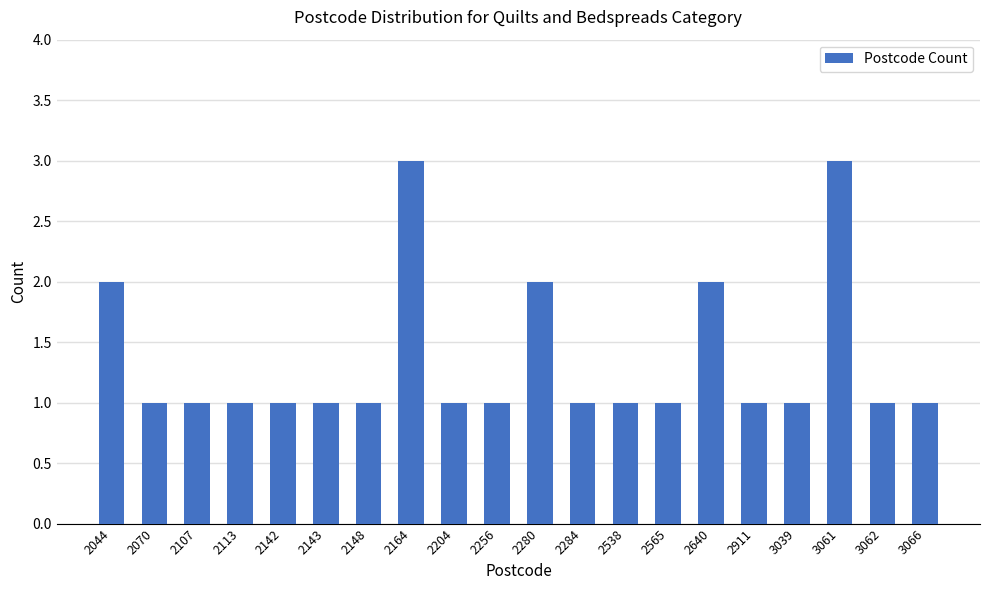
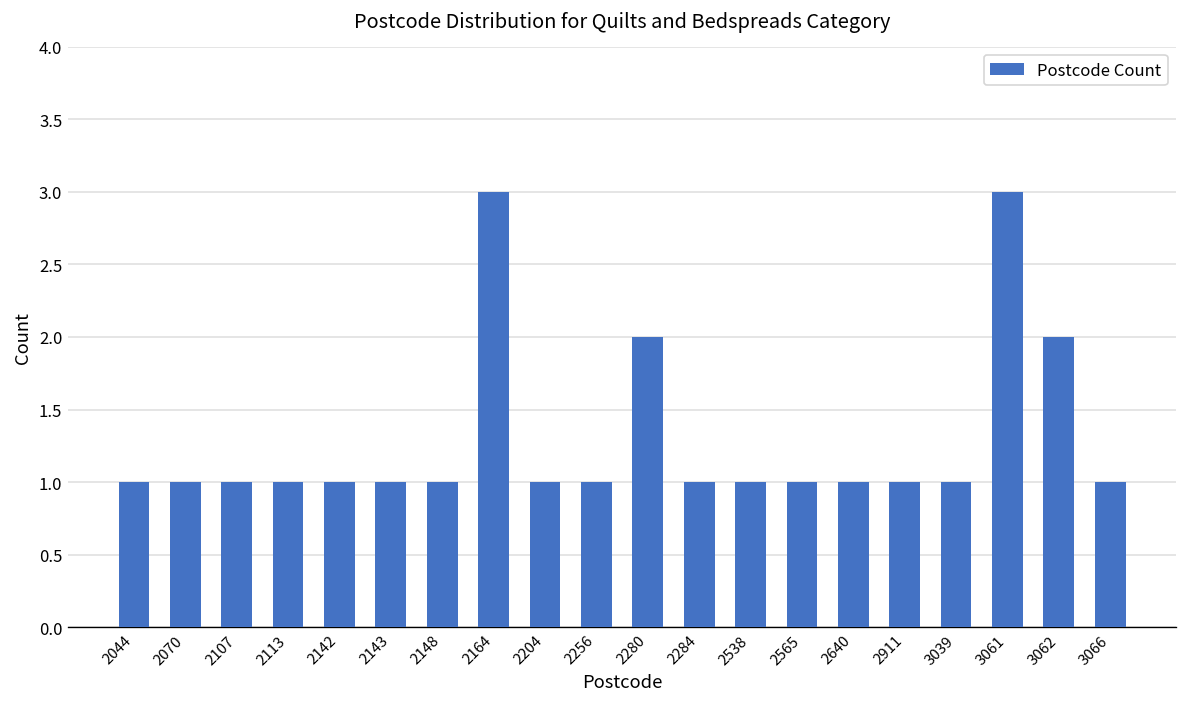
2044: 2 -> 1
2640: 2 -> 1
3062: 1 -> 2
